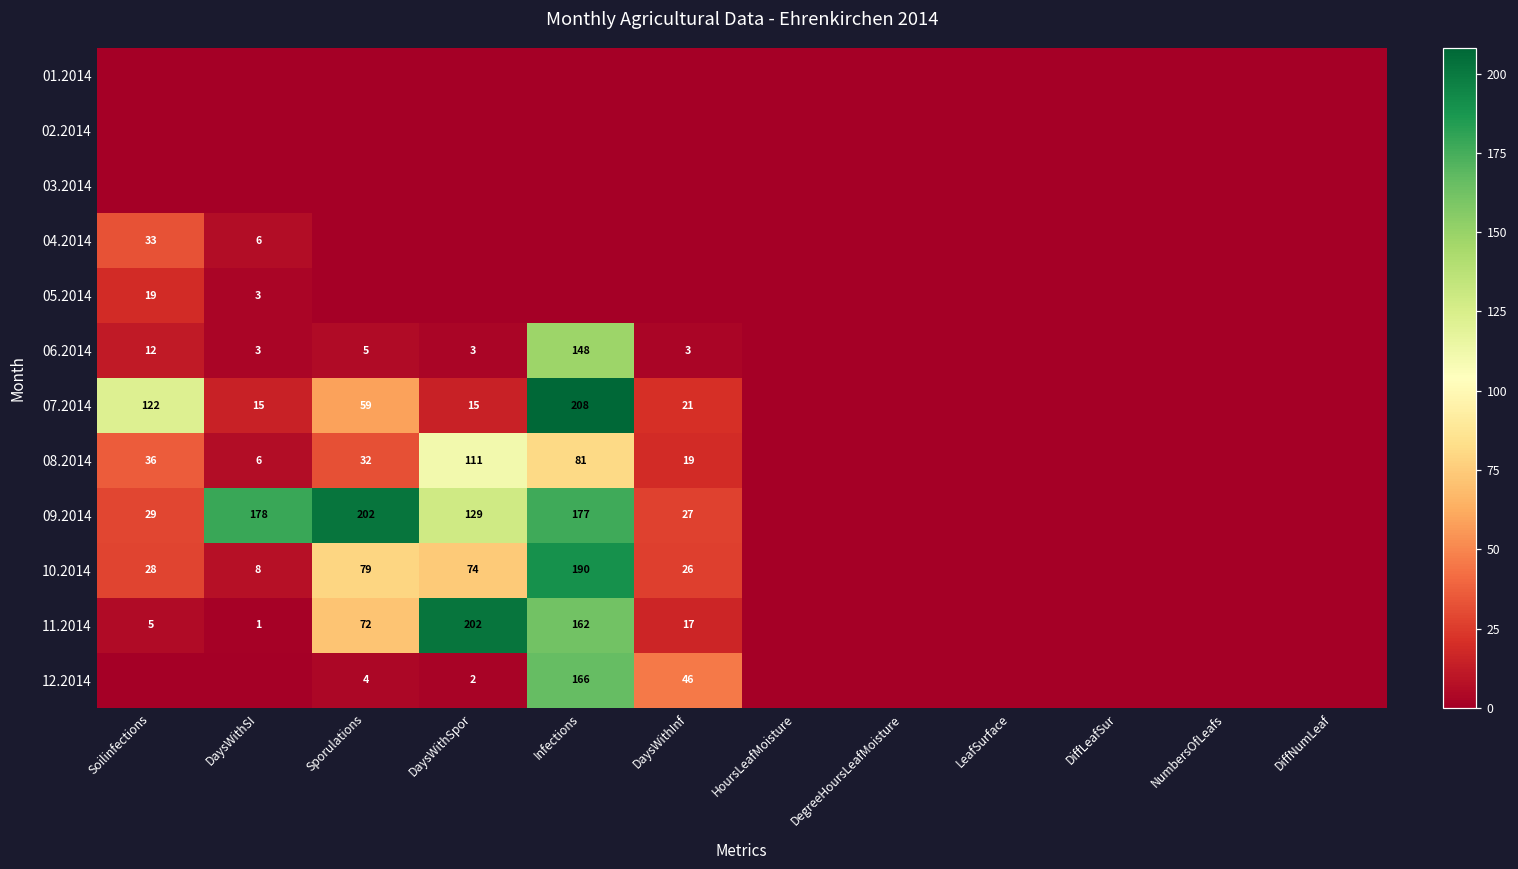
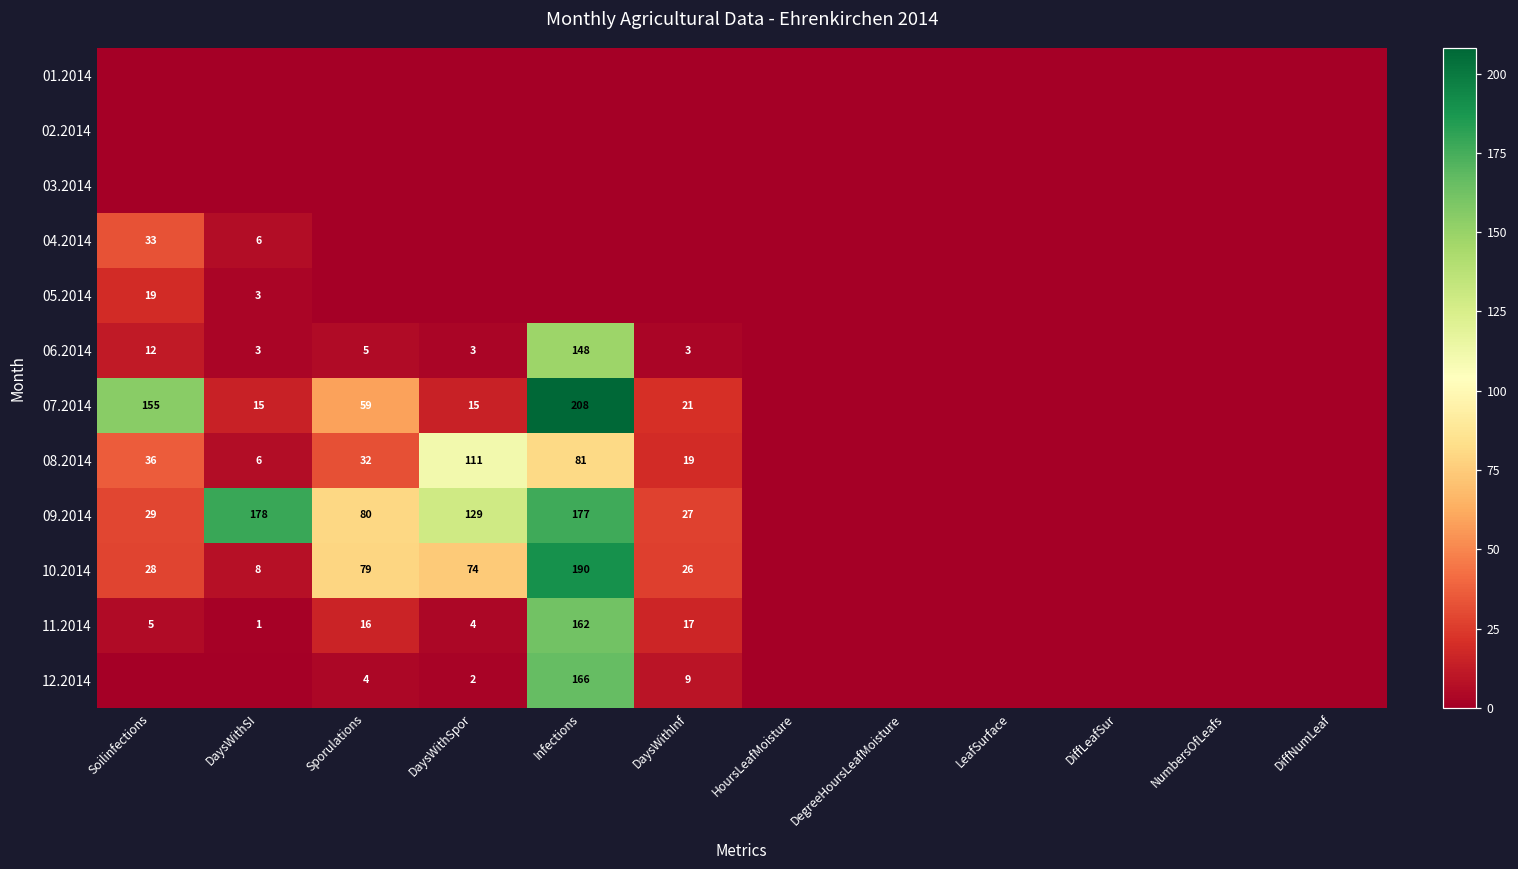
07.2014, Soilinfections: 122 -> 155
09.2014, Sporulations: 202 -> 80
11.2014, Sporulations: 72 -> 16
11.2014, DaysWithSpor: 202 -> 4
12.2014, DaysWithInf: 46 -> 9
